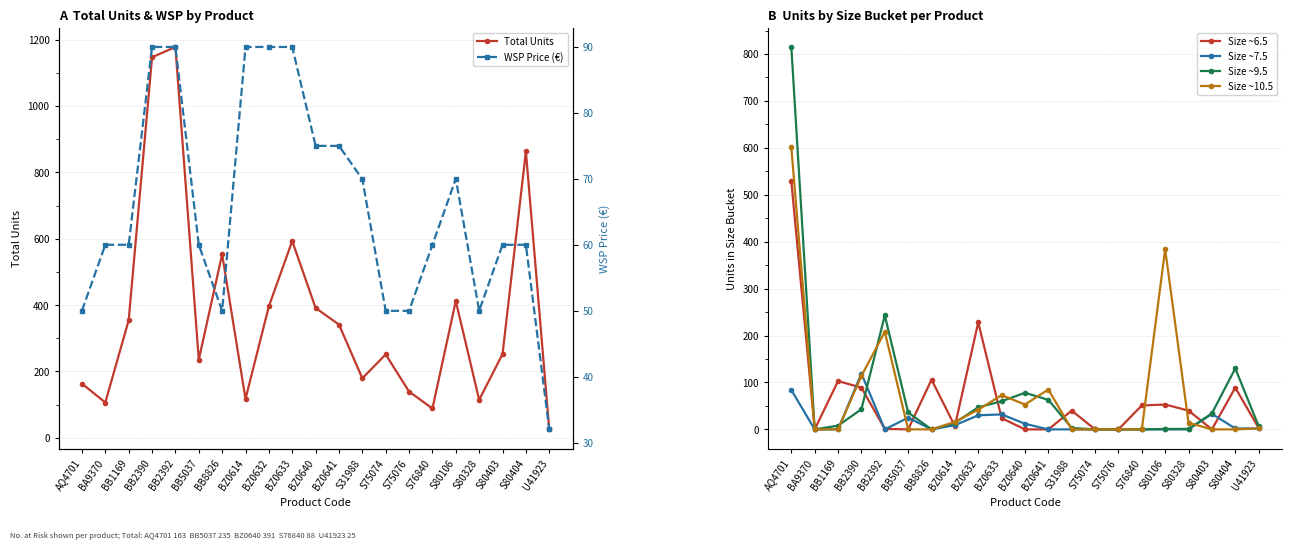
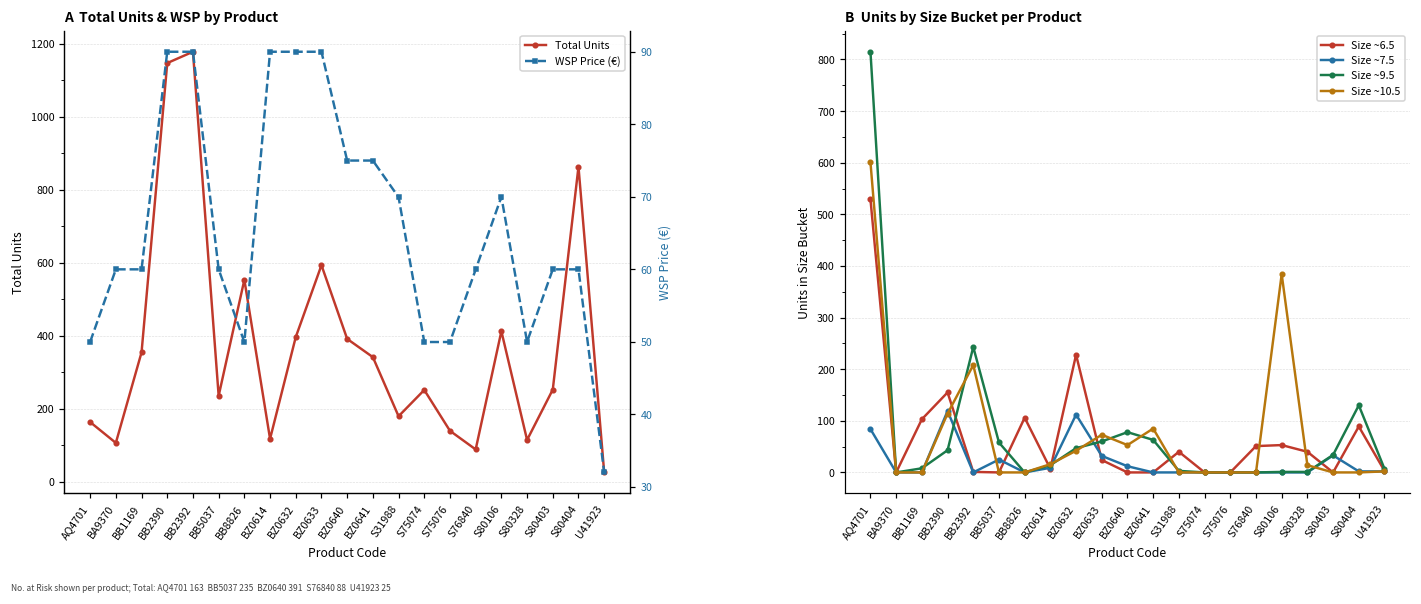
B Units by Size Bucket per Product, Size ~6.5, BB2390: 90 -> 160
B Units by Size Bucket per Product, Size ~9.5, BB5037: 40 -> 60
B Units by Size Bucket per Product, Size ~7.5, BZ0632: 30 -> 110
